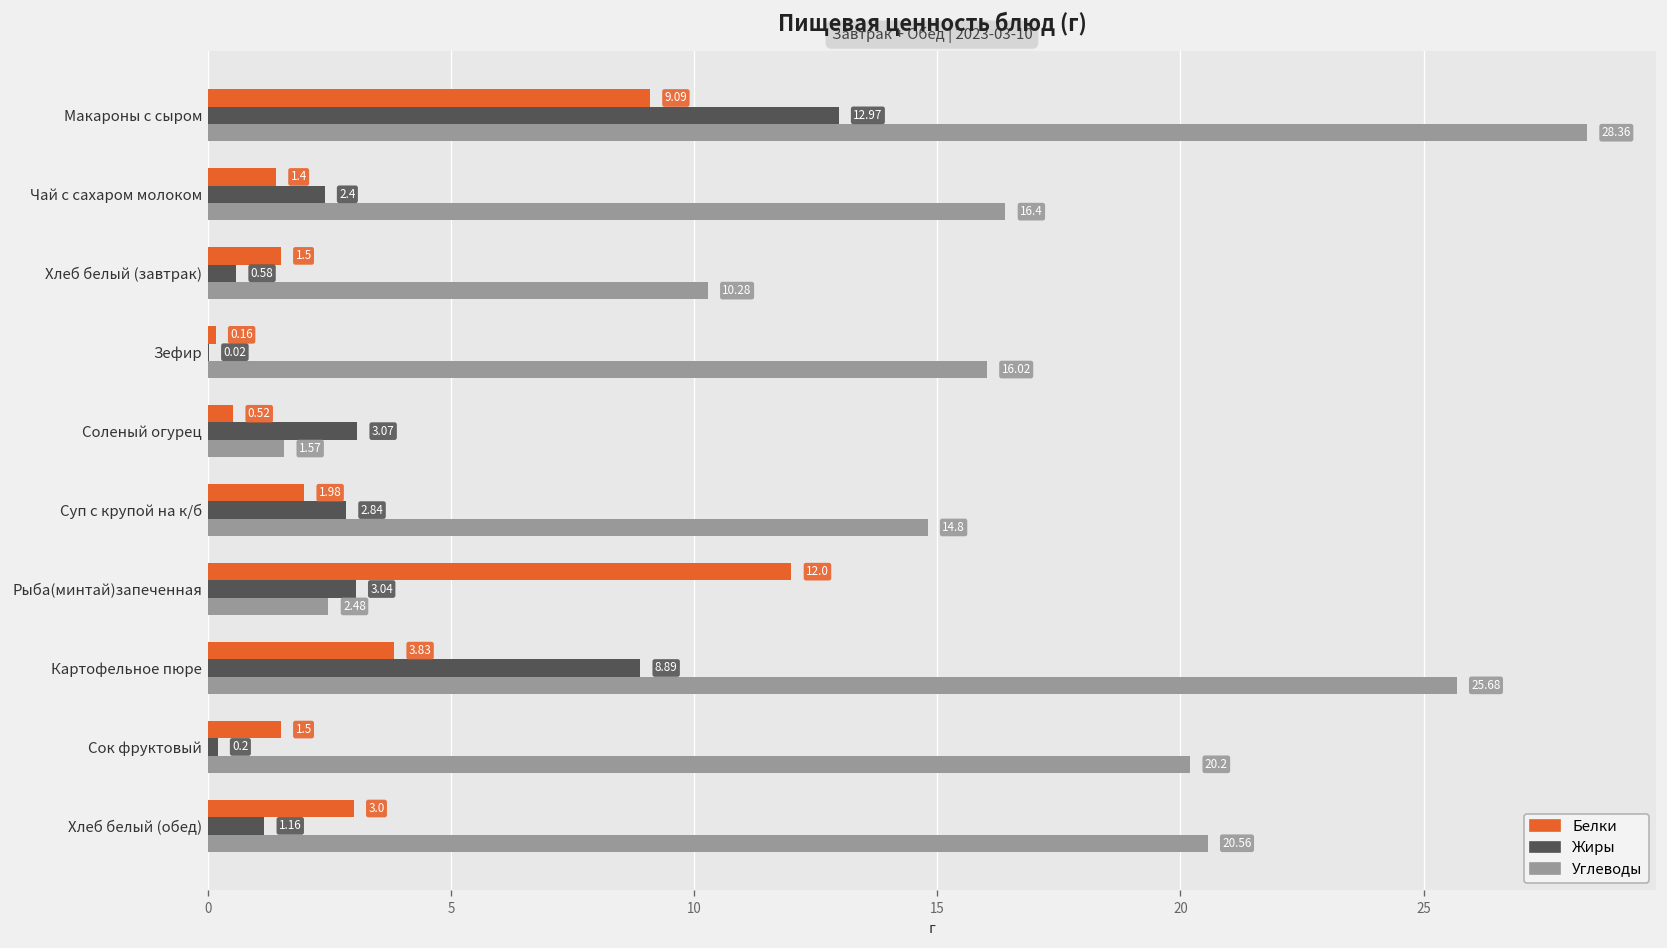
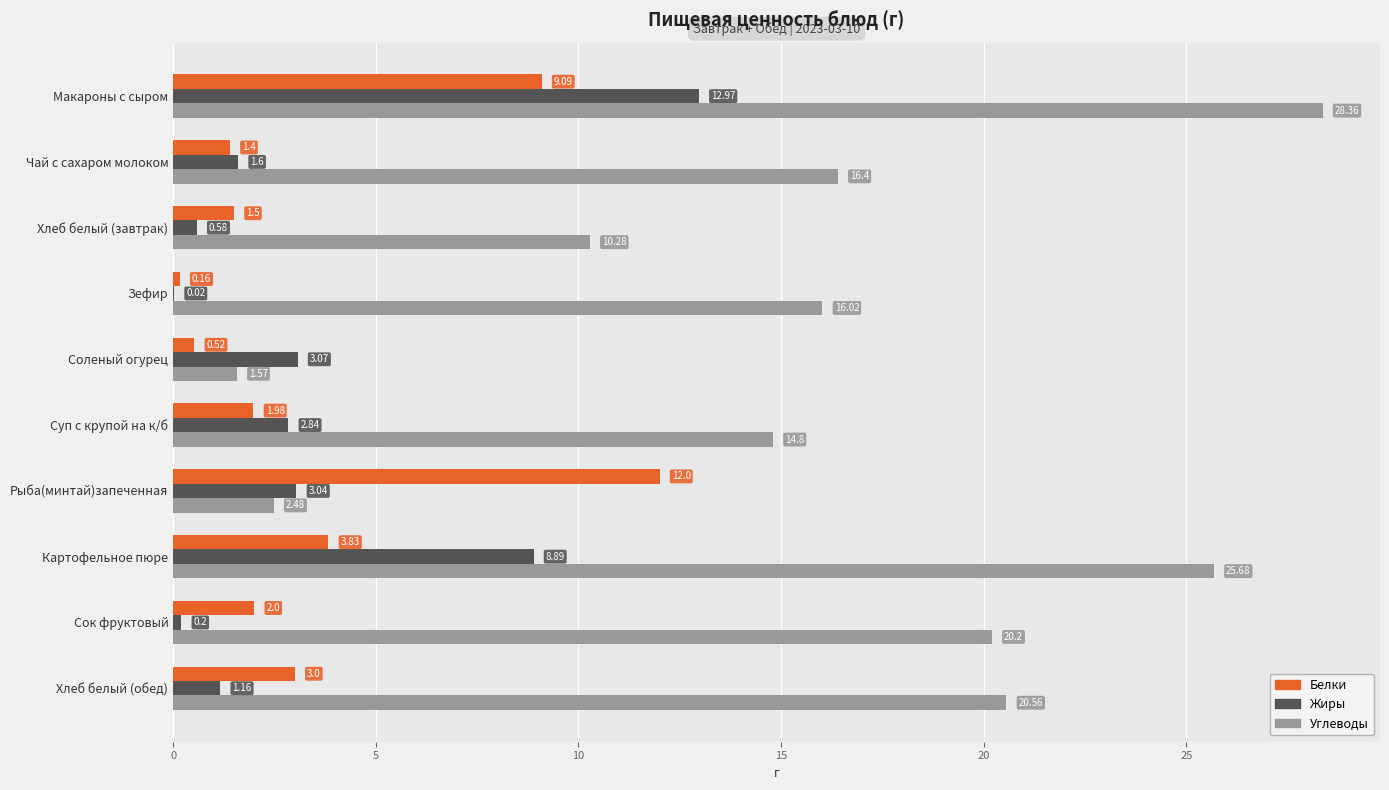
Жиры, Чай с сахаром молоком: 2.4 -> 1.6
Белки, Сок фруктовый: 1.5 -> 2.0
